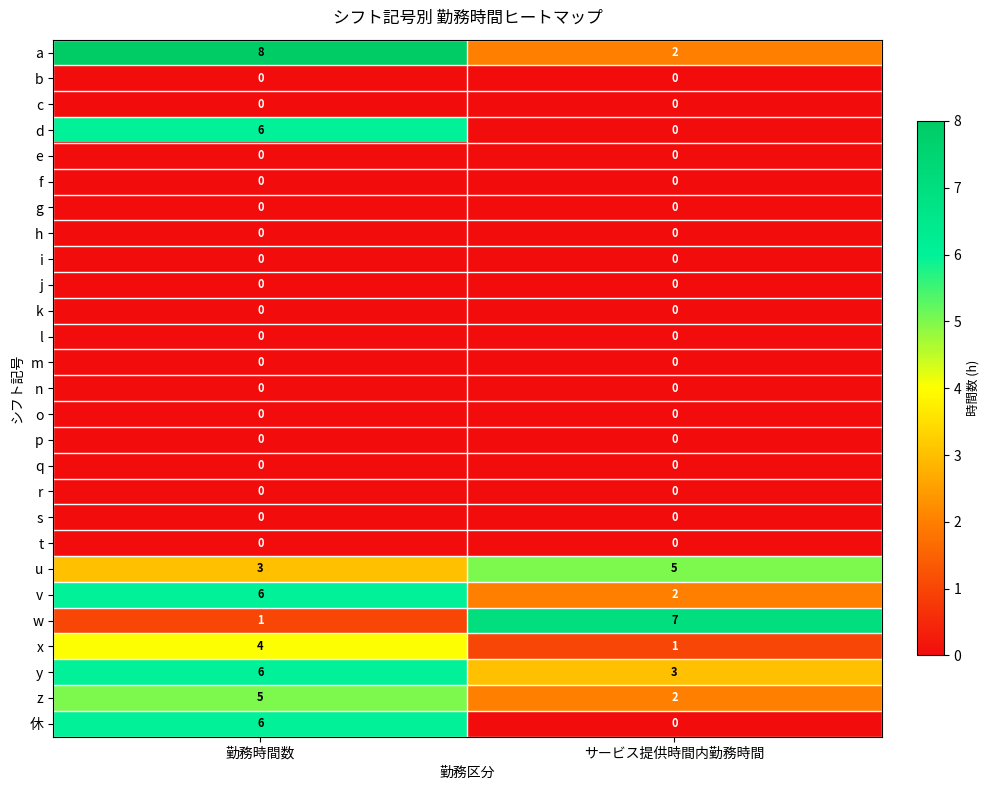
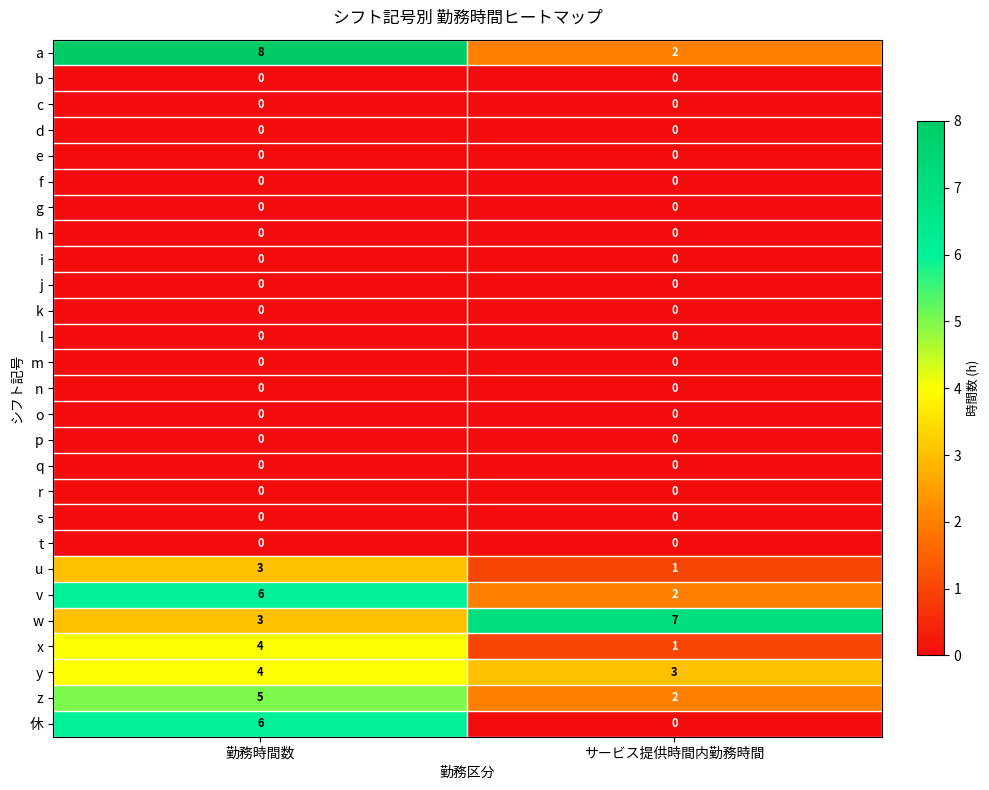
d, 勤務時間数: 6 -> 0
u, サービス提供時間内勤務時間: 5 -> 1
w, 勤務時間数: 1 -> 3
y, 勤務時間数: 6 -> 4
